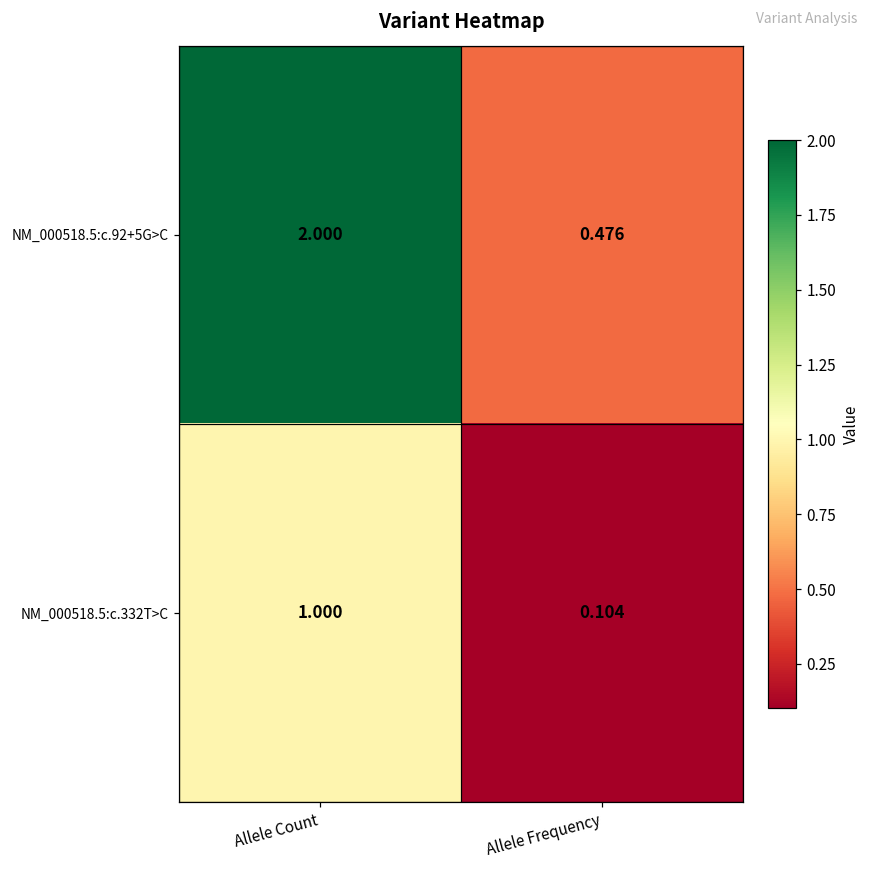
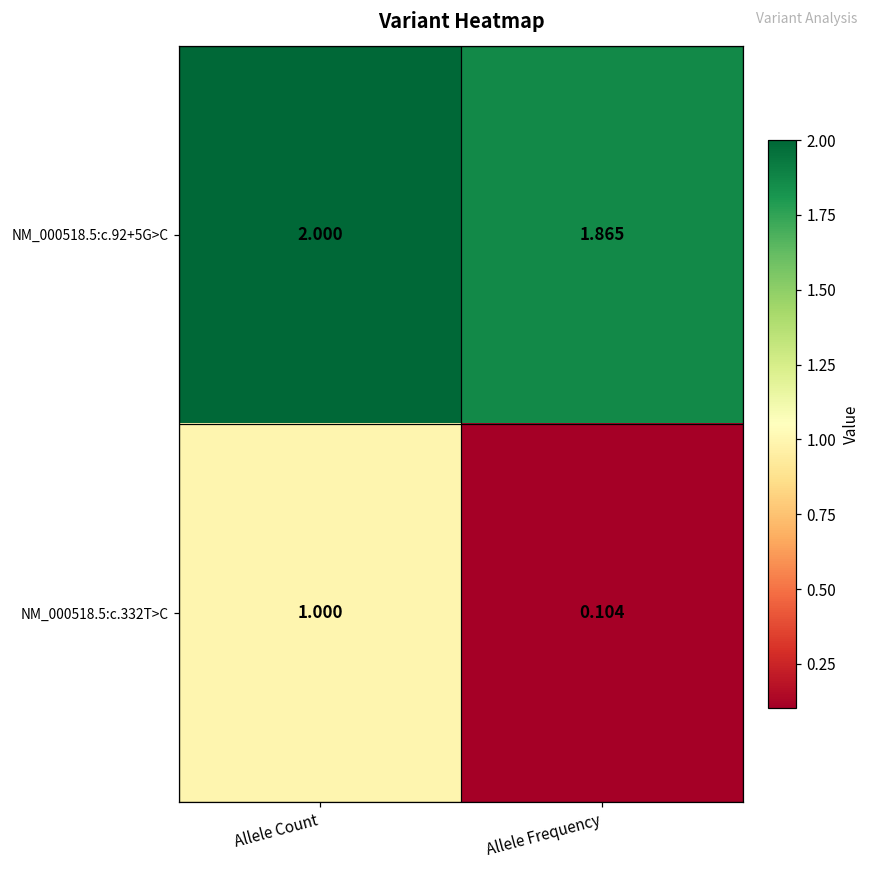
NM_000518.5:c.92+5G>C, Allele Frequency: 0.476 -> 1.865
